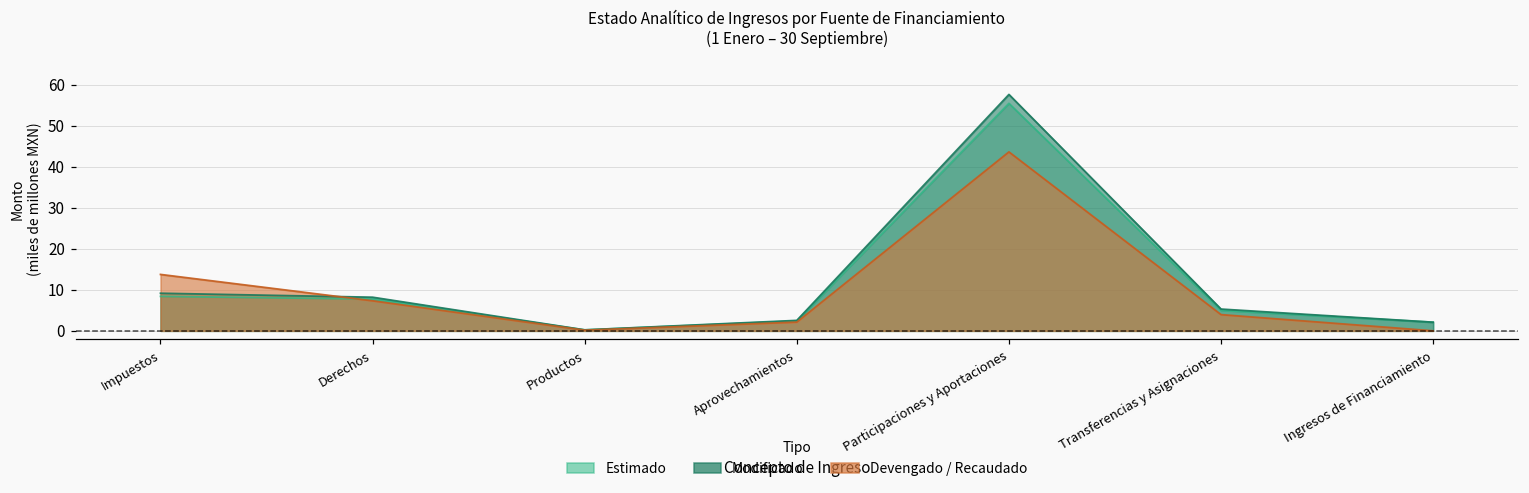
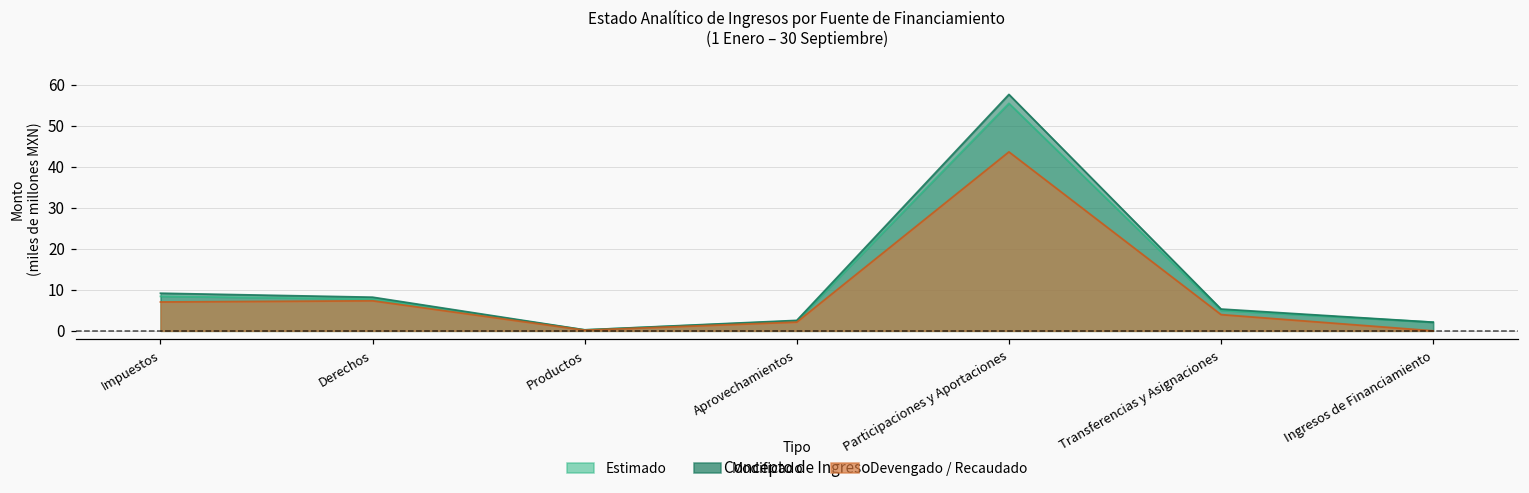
Devengado / Recaudado, Impuestos: 14 -> 7
